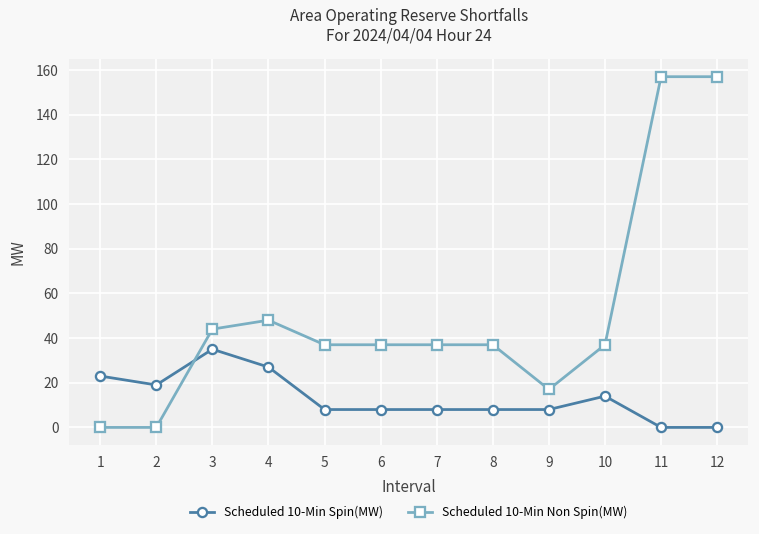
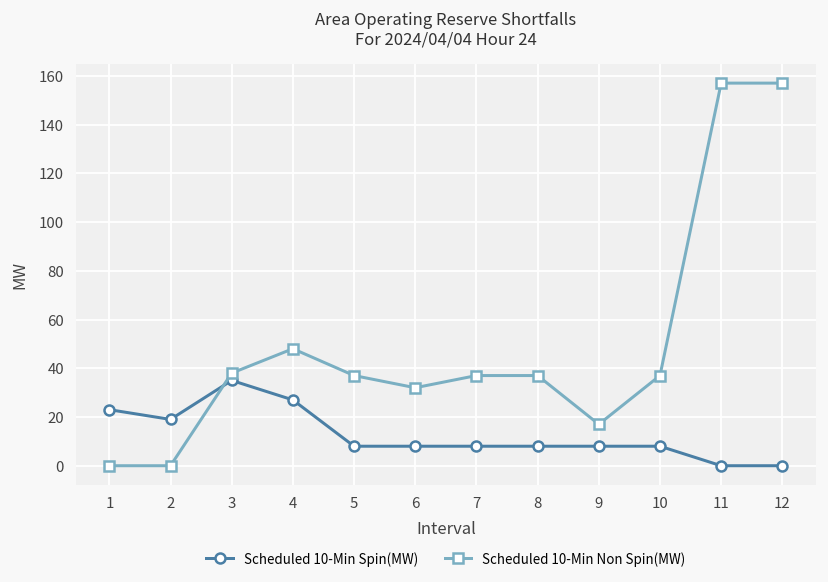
Scheduled 10-Min Non Spin(MW), 3: 44 -> 38
Scheduled 10-Min Non Spin(MW), 6: 37 -> 32
Scheduled 10-Min Spin(MW), 10: 14 -> 8
